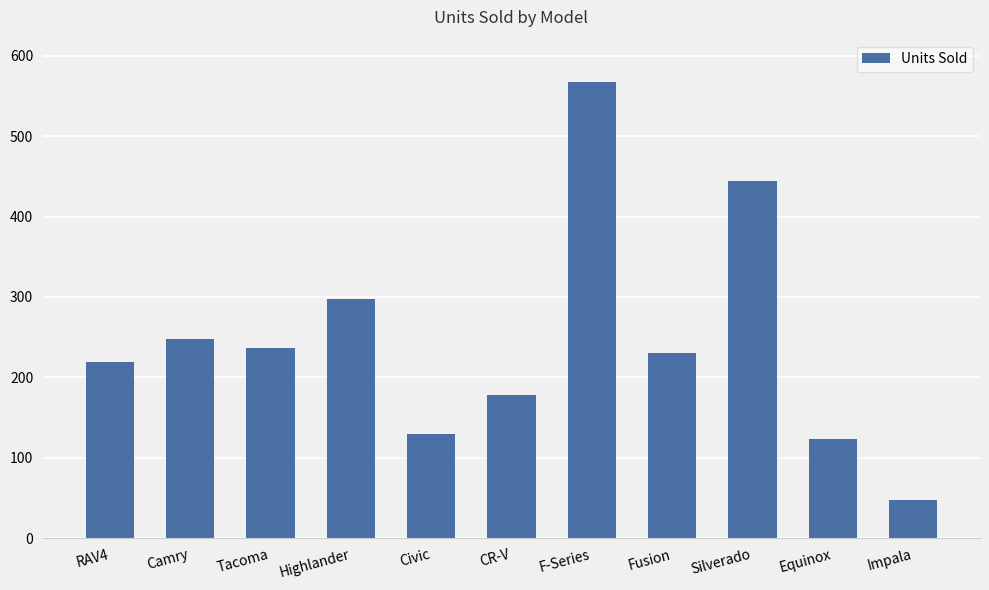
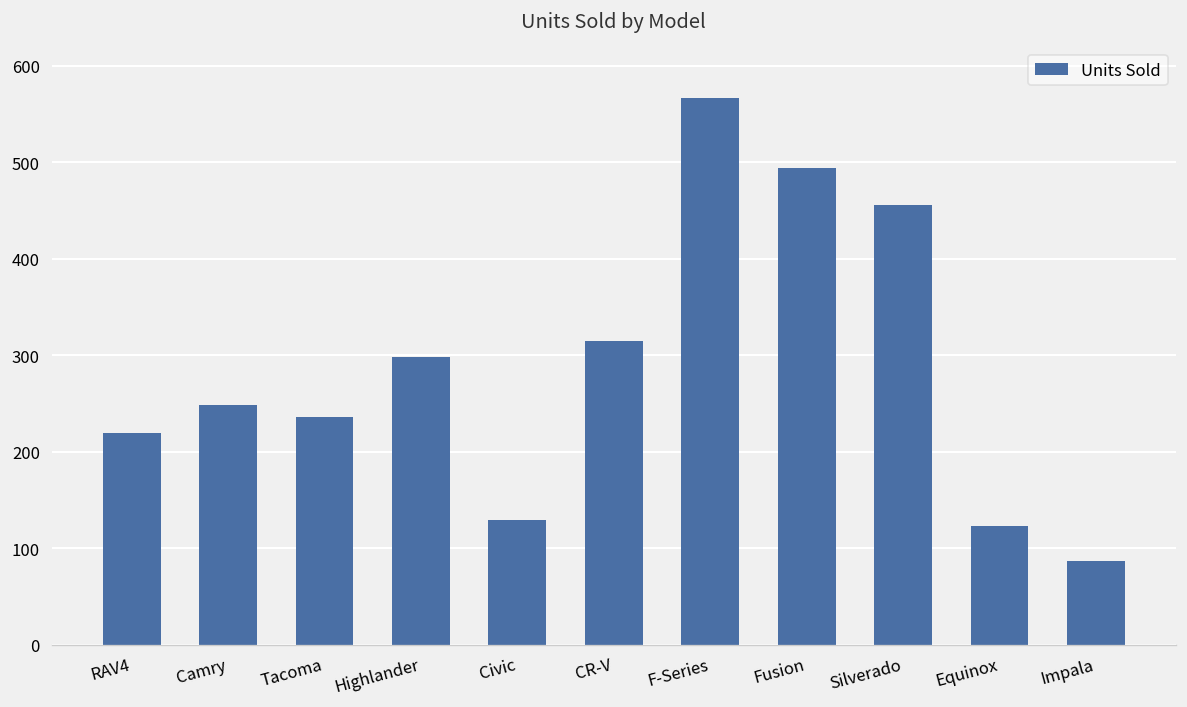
CR-V: 180 -> 320
Fusion: 230 -> 490
Silverado: 440 -> 460
Impala: 50 -> 90
